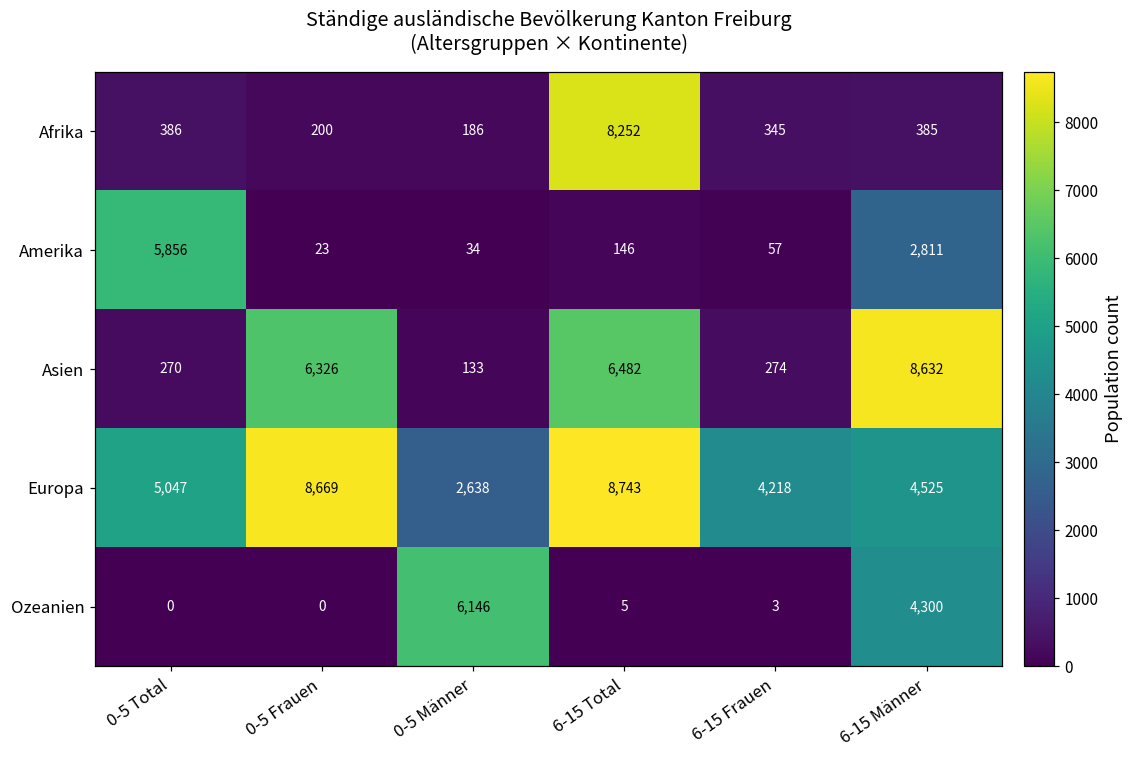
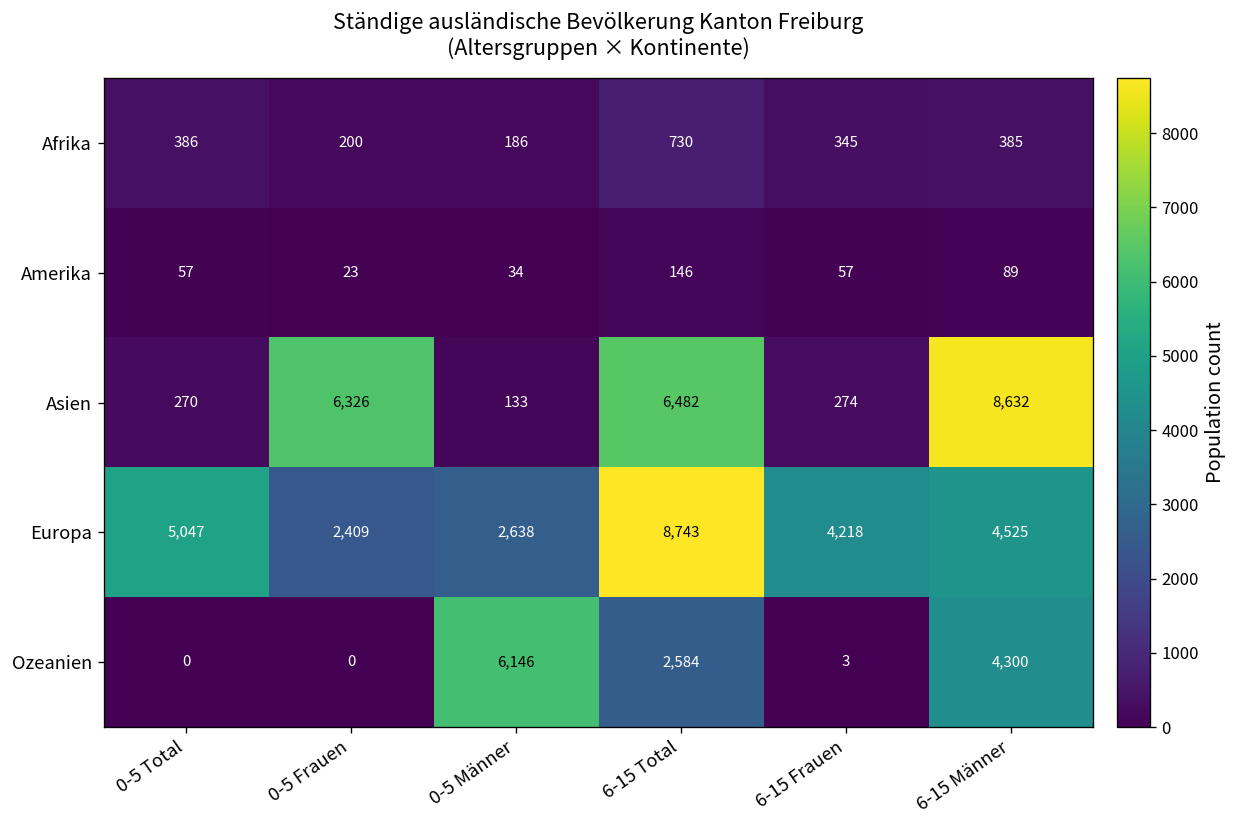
Afrika, 6-15 Total: 8,252 -> 730
Amerika, 0-5 Total: 5,856 -> 57
Amerika, 6-15 Männer: 2,811 -> 89
Europa, 0-5 Frauen: 8,669 -> 2,409
Ozeanien, 6-15 Total: 5 -> 2,584
